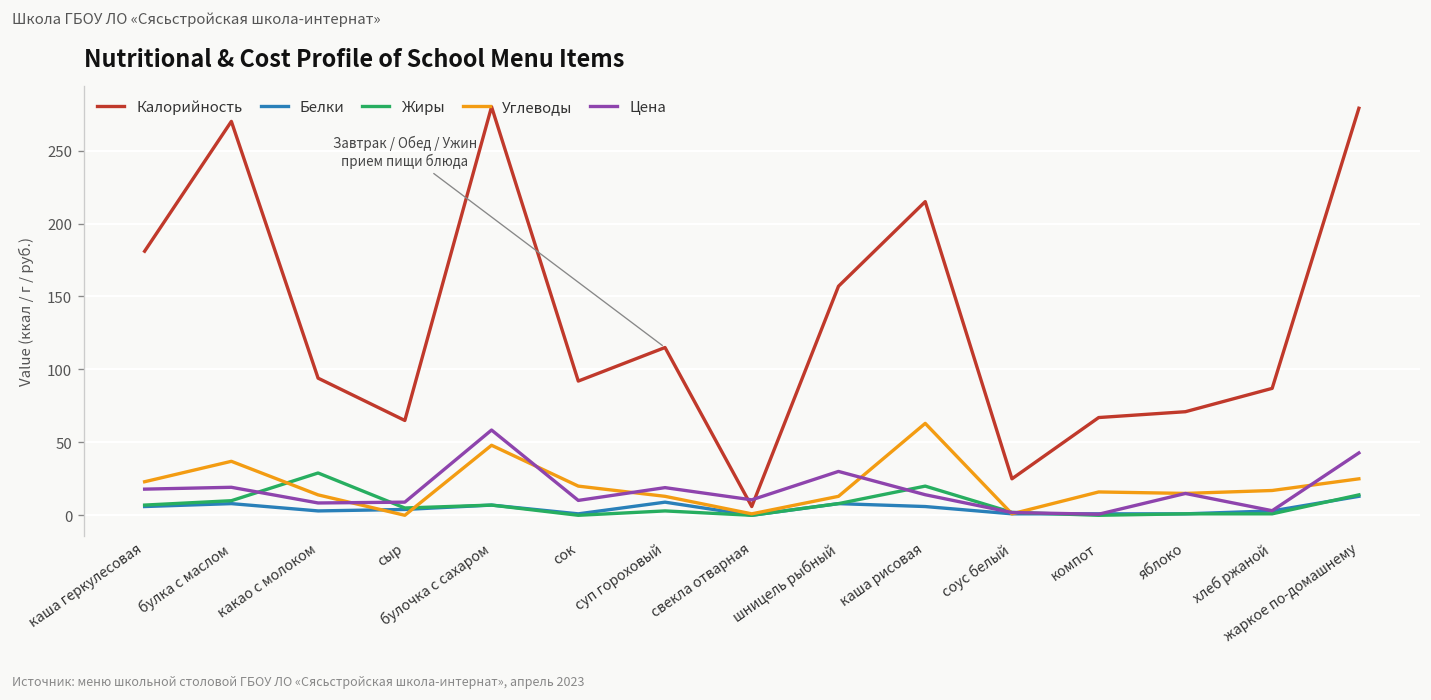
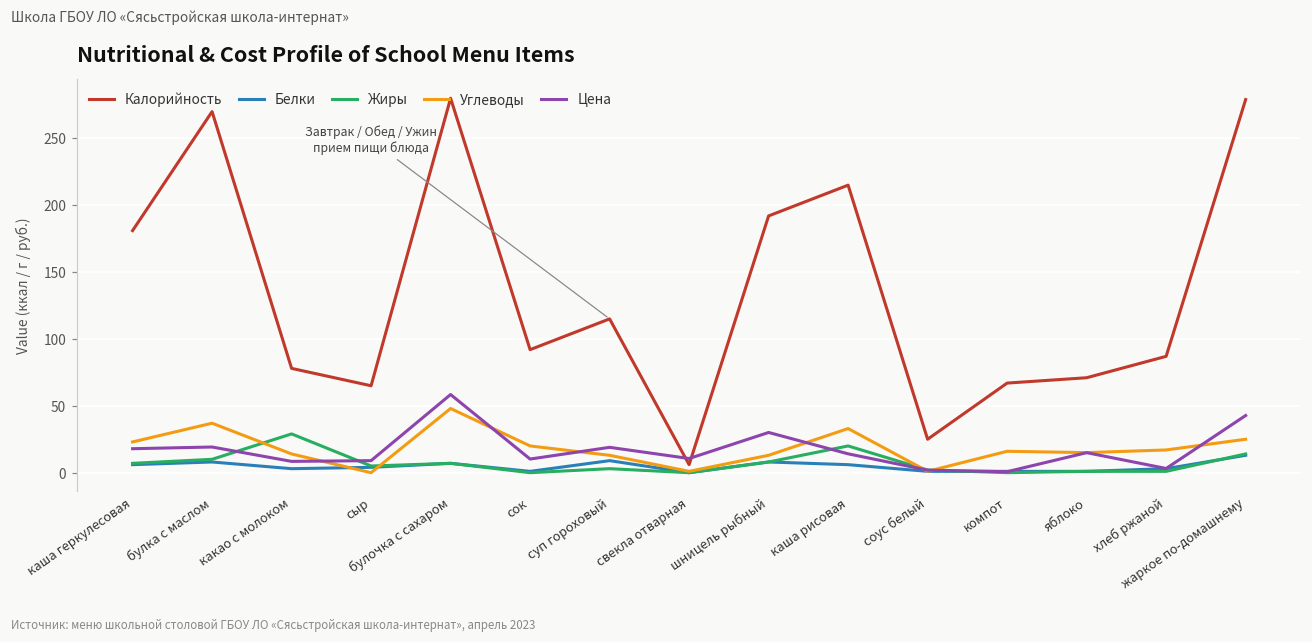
Калорийность, какао с молоком: 94 -> 78
Калорийность, шницель рыбный: 157 -> 192
Углеводы, каша рисовая: 63 -> 33
